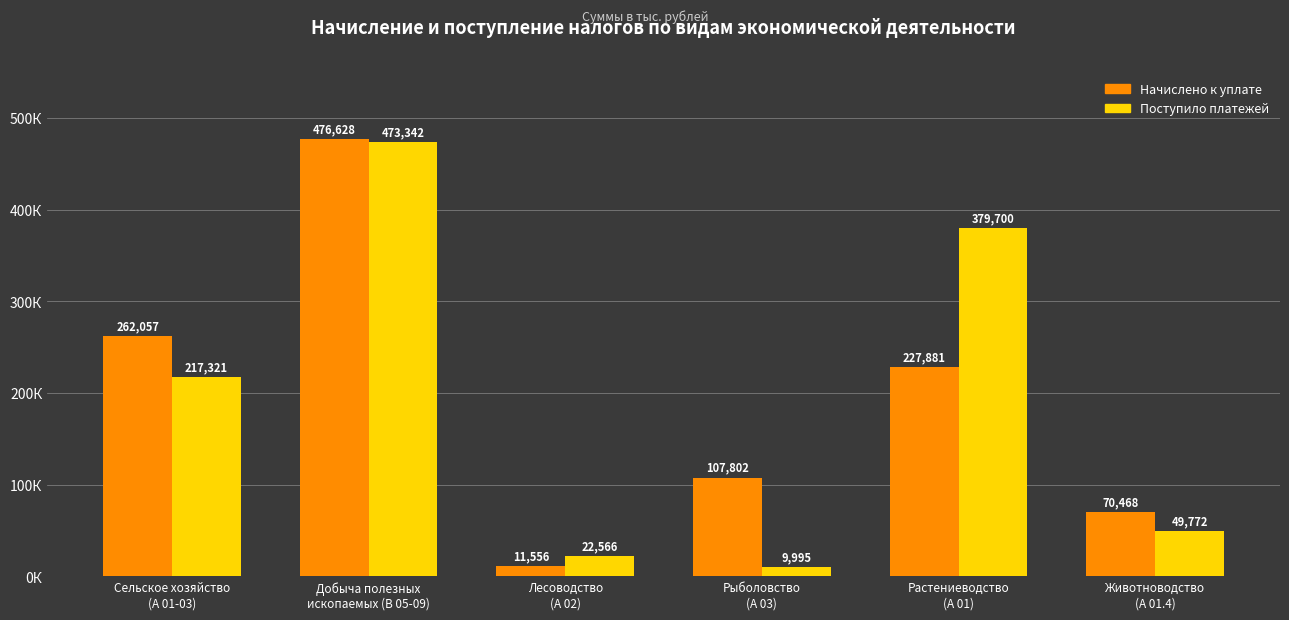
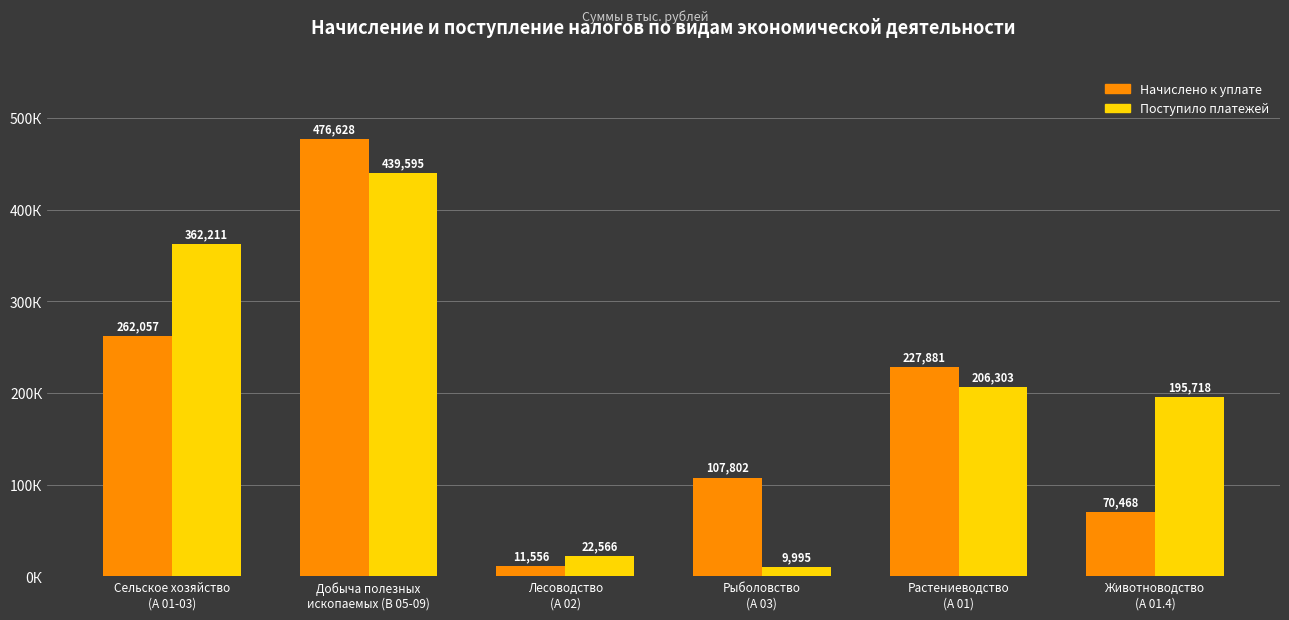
Поступило платежей, Сельское хозяйство (А 01-03): 217,321 -> 362,211
Поступило платежей, Добыча полезных ископаемых (B 05-09): 473,342 -> 439,595
Поступило платежей, Растениеводство (А 01): 379,700 -> 206,303
Поступило платежей, Животноводство (А 01.4): 49,772 -> 195,718
